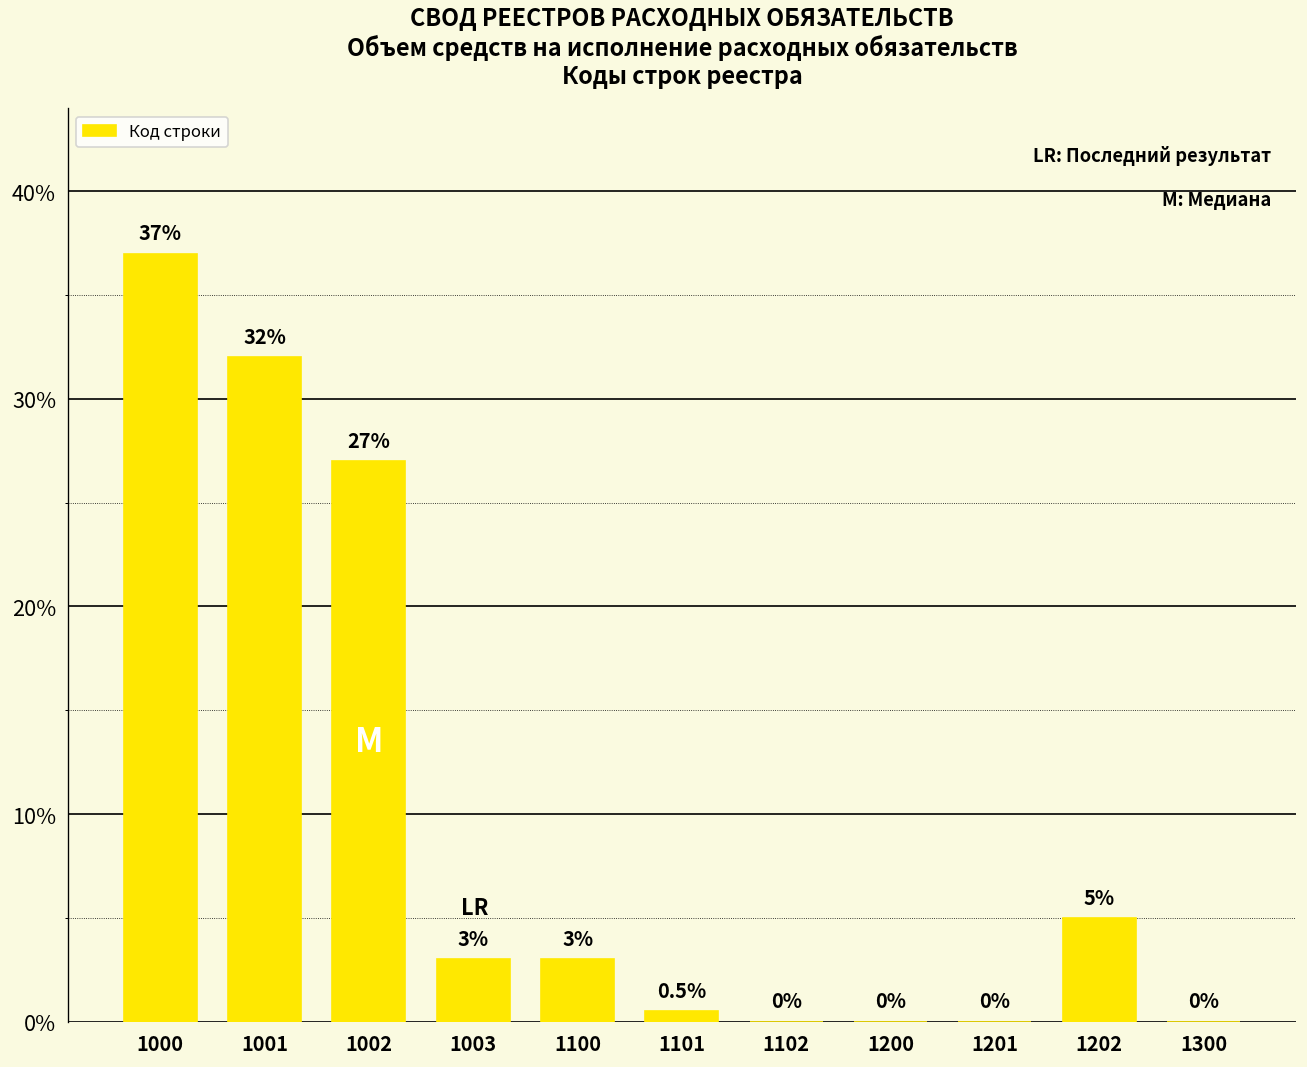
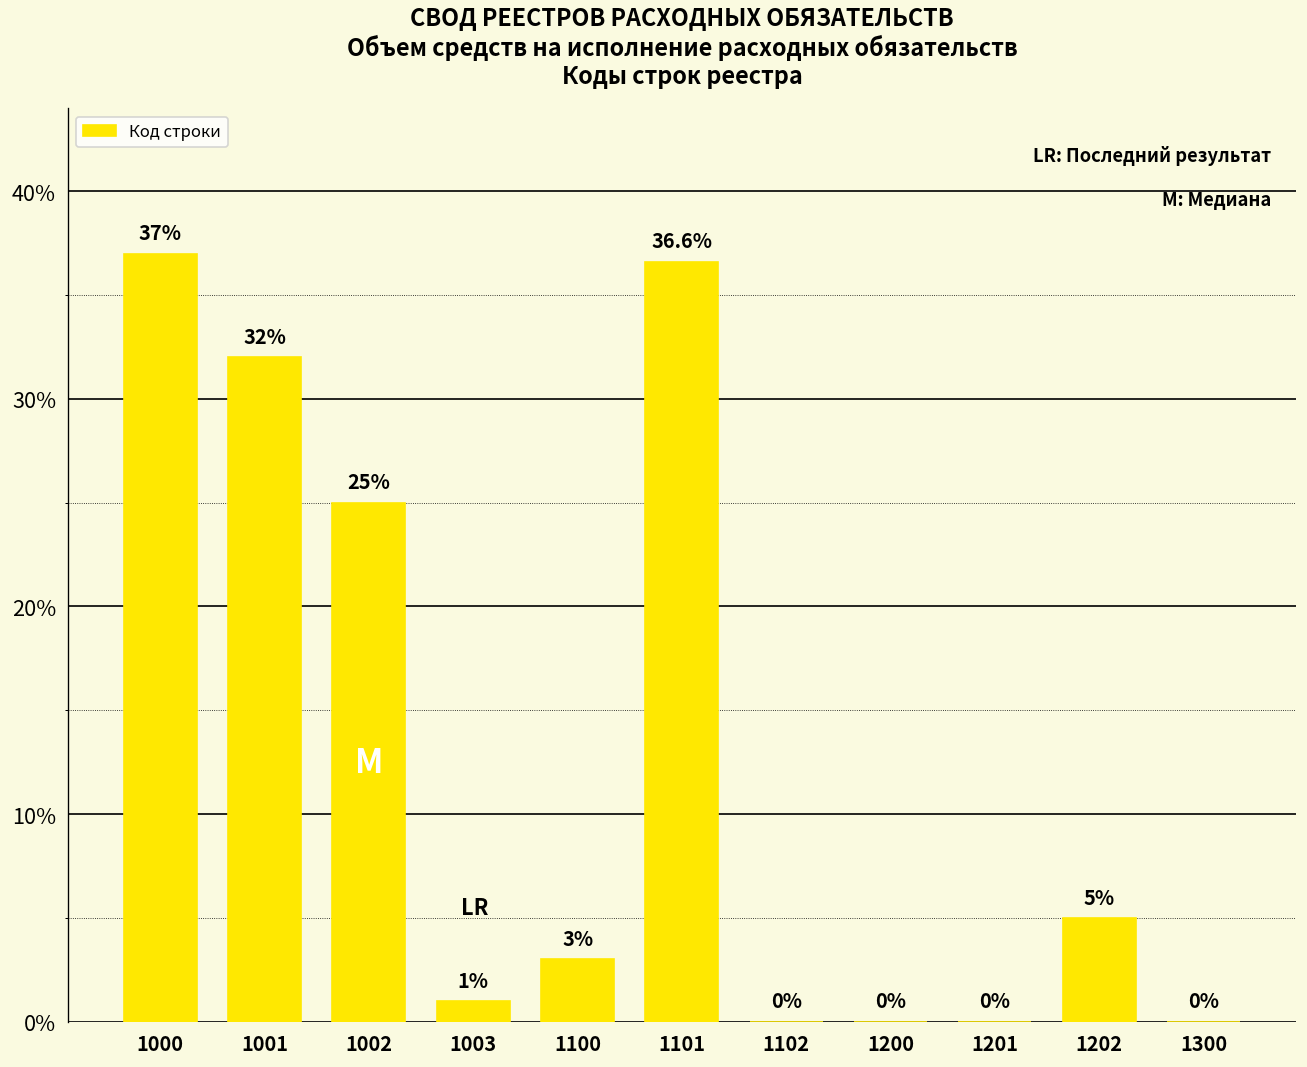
1002: 27% -> 25%
1003: 3% -> 1%
1101: 0.5% -> 36.6%
